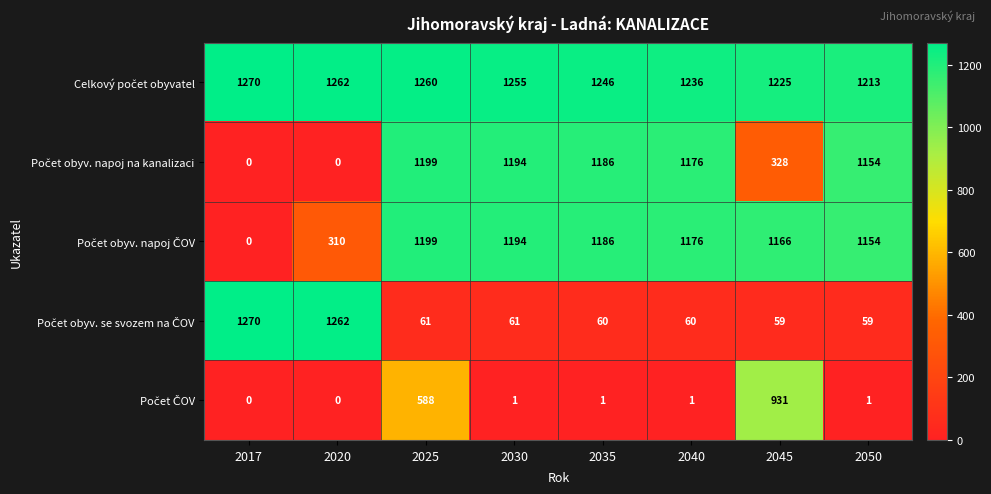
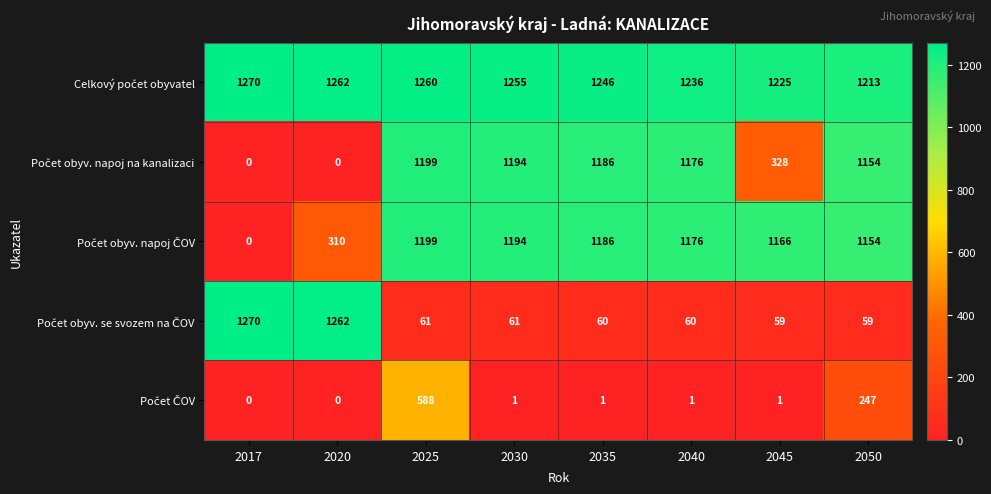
Počet ČOV, 2045: 931 -> 1
Počet ČOV, 2050: 1 -> 247
